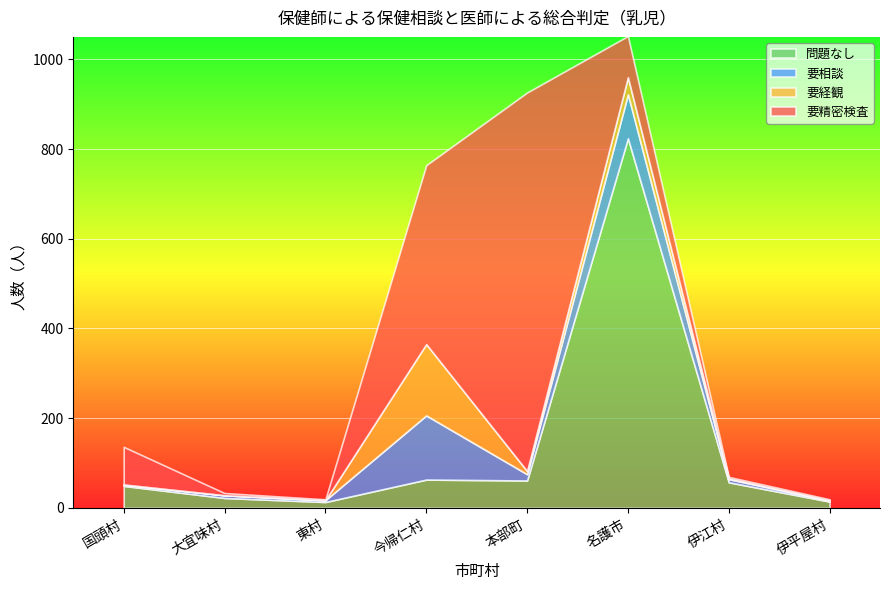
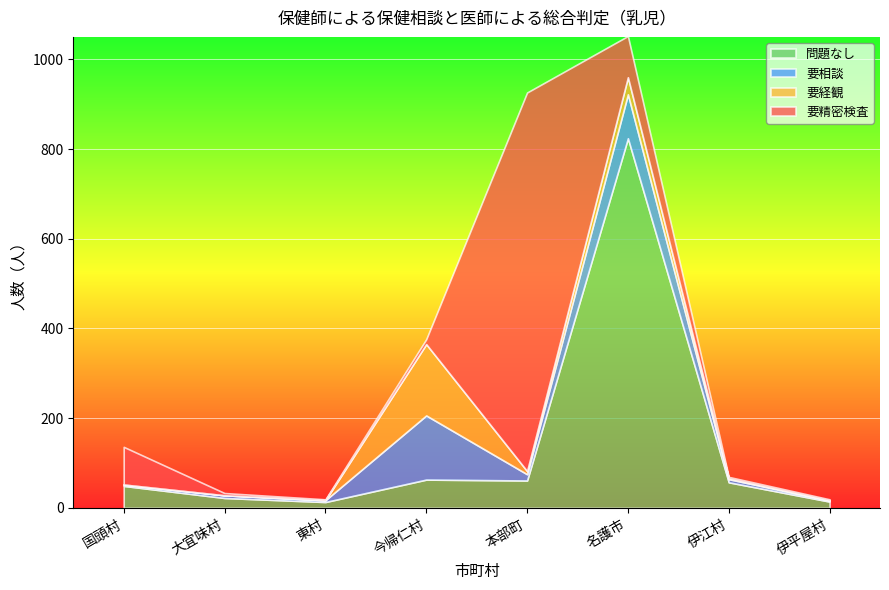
要精密検査, 今帰仁村: 400 -> 10
